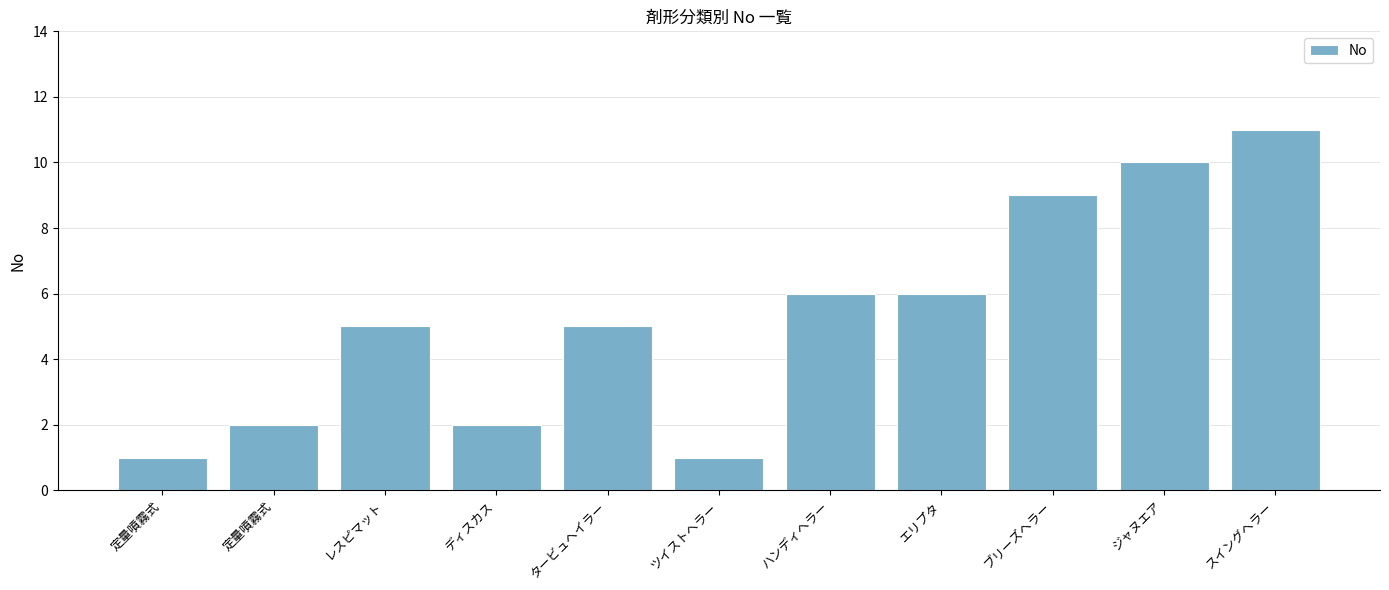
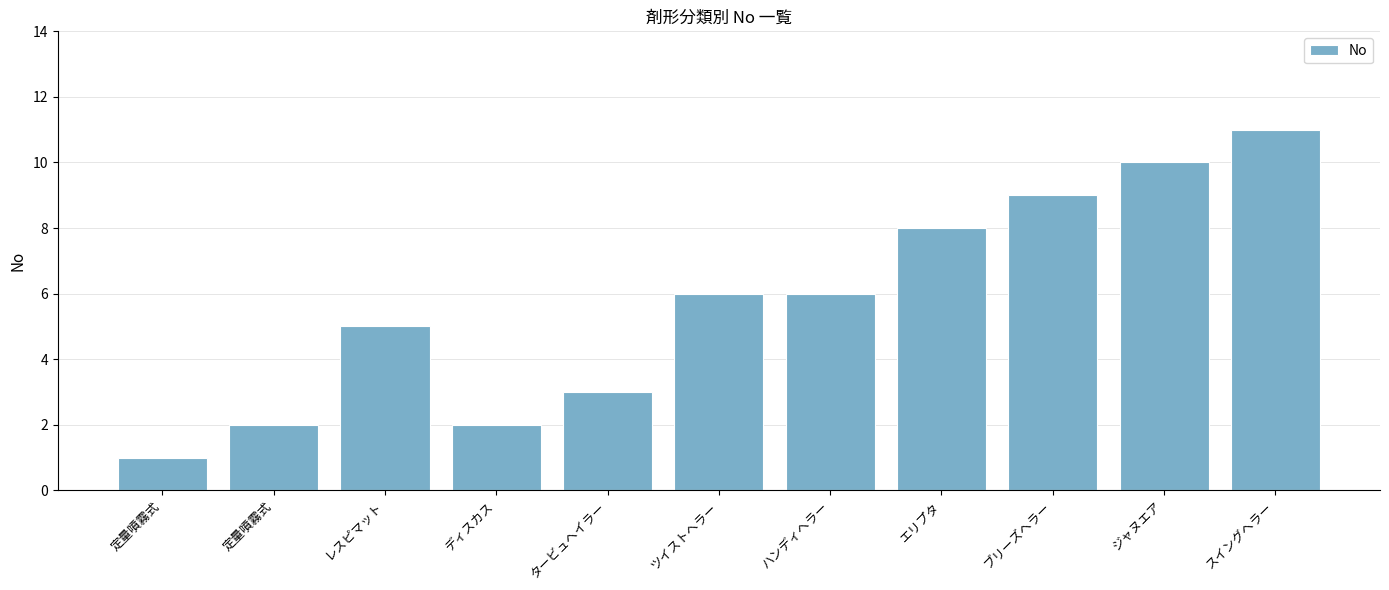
タービュヘイラー: 5 -> 3
ツイストヘラー: 1 -> 6
エリプタ: 6 -> 8
